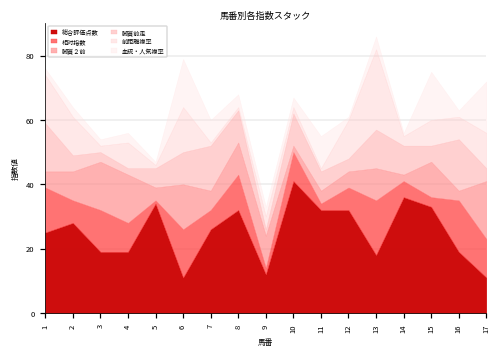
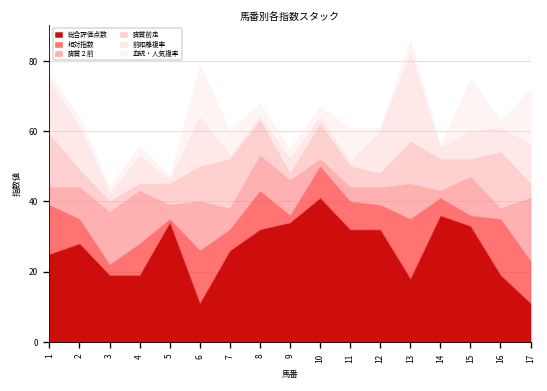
相対指数, 3: 13 -> 3
総合評価点数, 9: 12 -> 34
相対指数, 11: 2 -> 8
